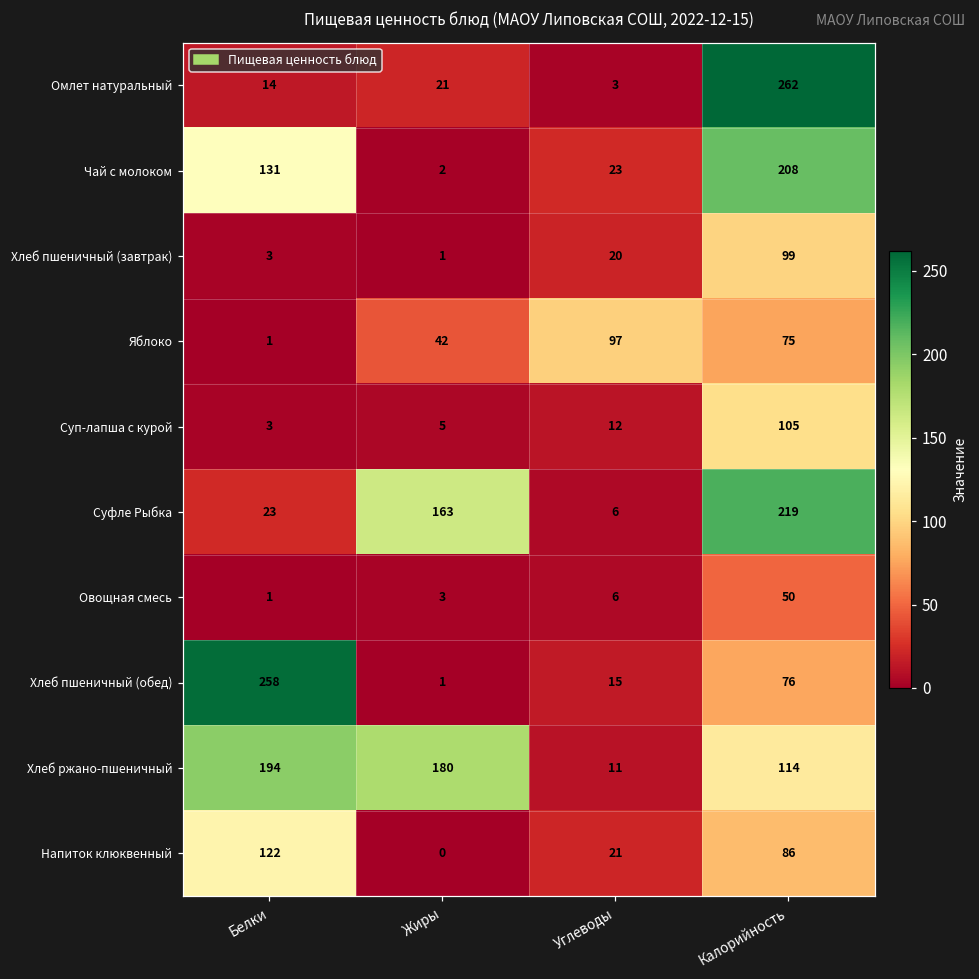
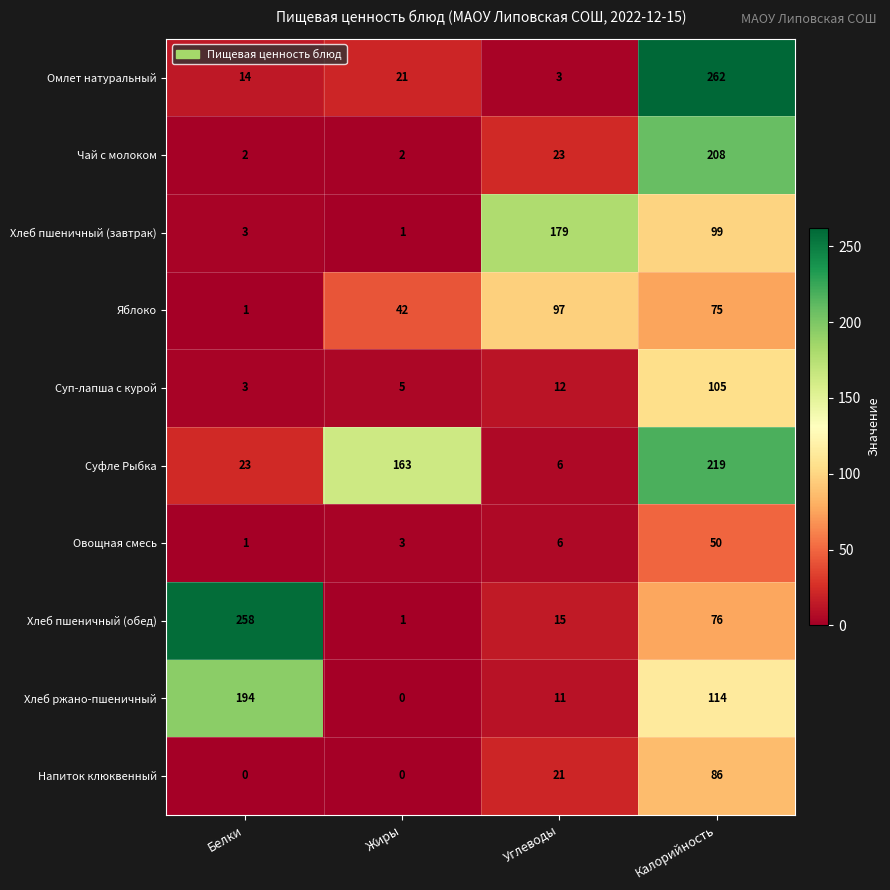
Чай с молоком, Белки: 131 -> 2
Хлеб пшеничный (завтрак), Углеводы: 20 -> 179
Хлеб ржано-пшеничный, Жиры: 180 -> 0
Напиток клюквенный, Белки: 122 -> 0
